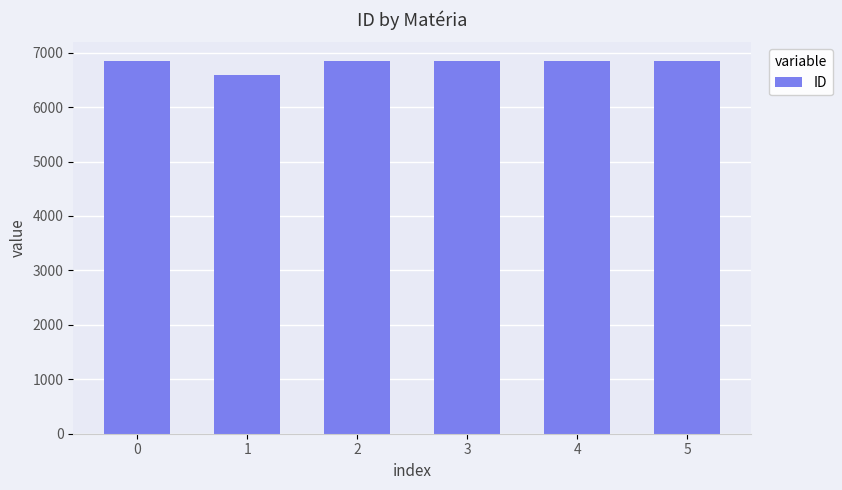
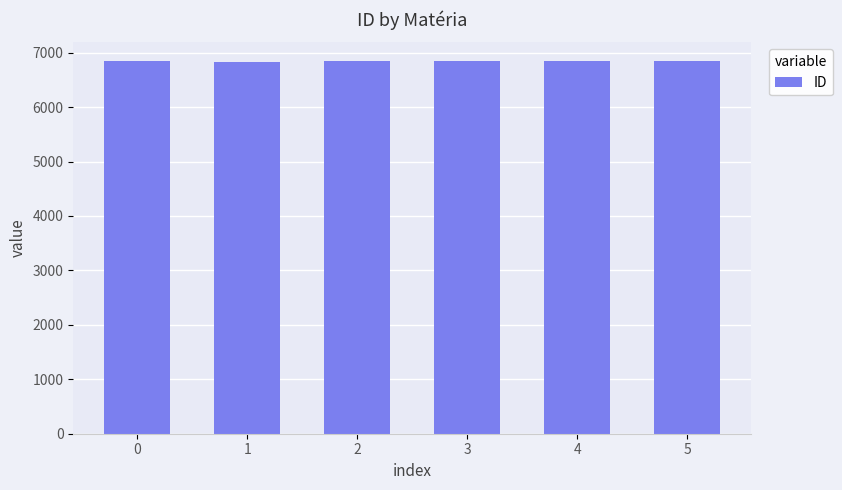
1: 6600 -> 6800
